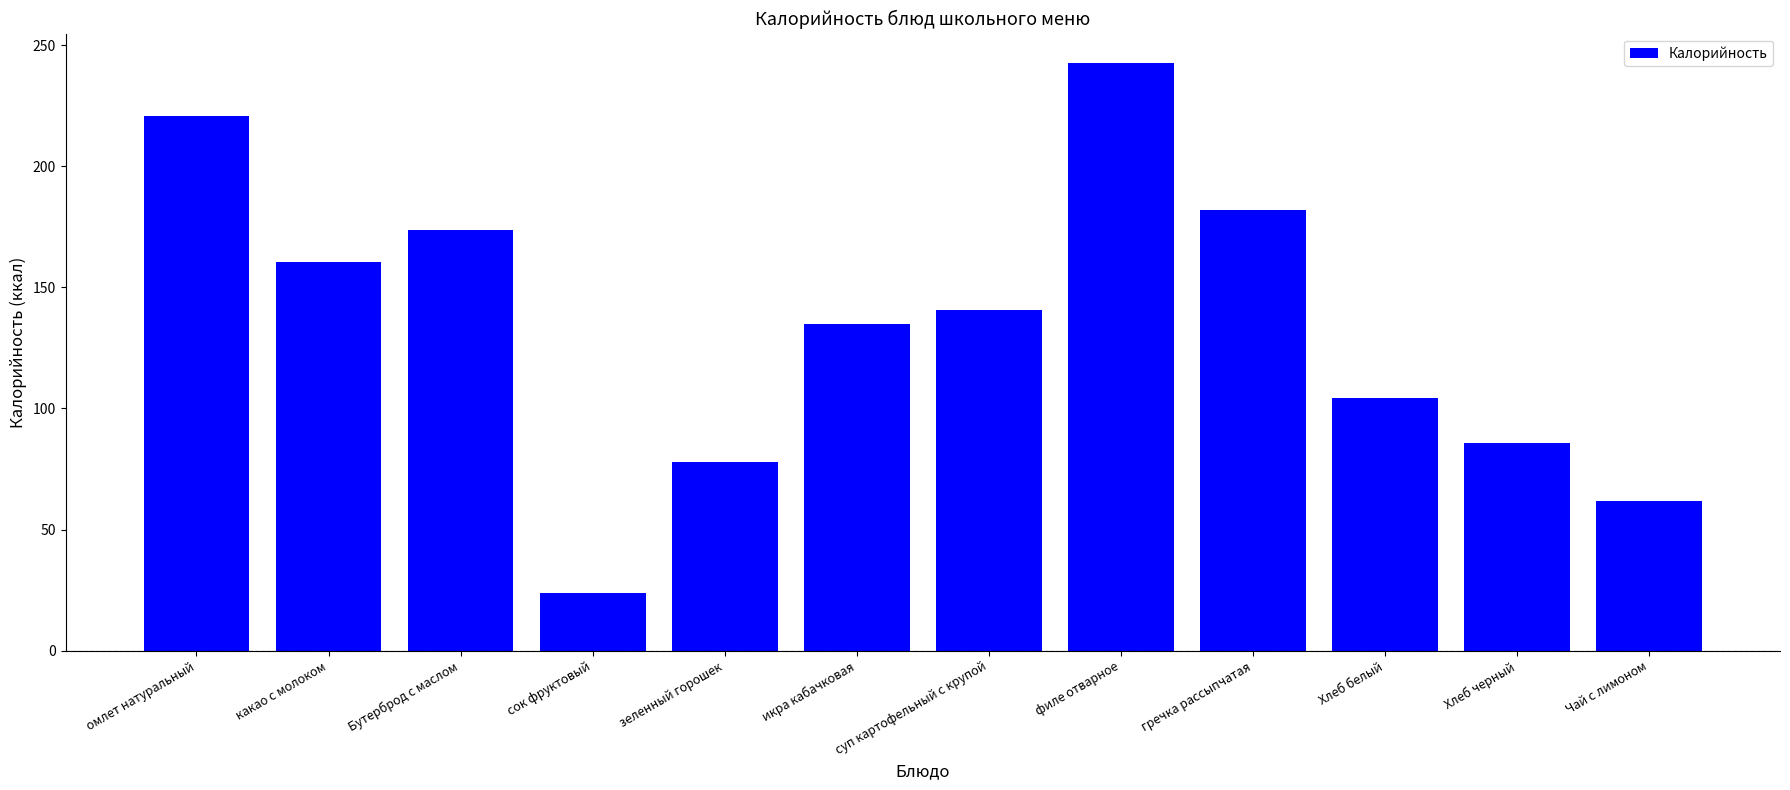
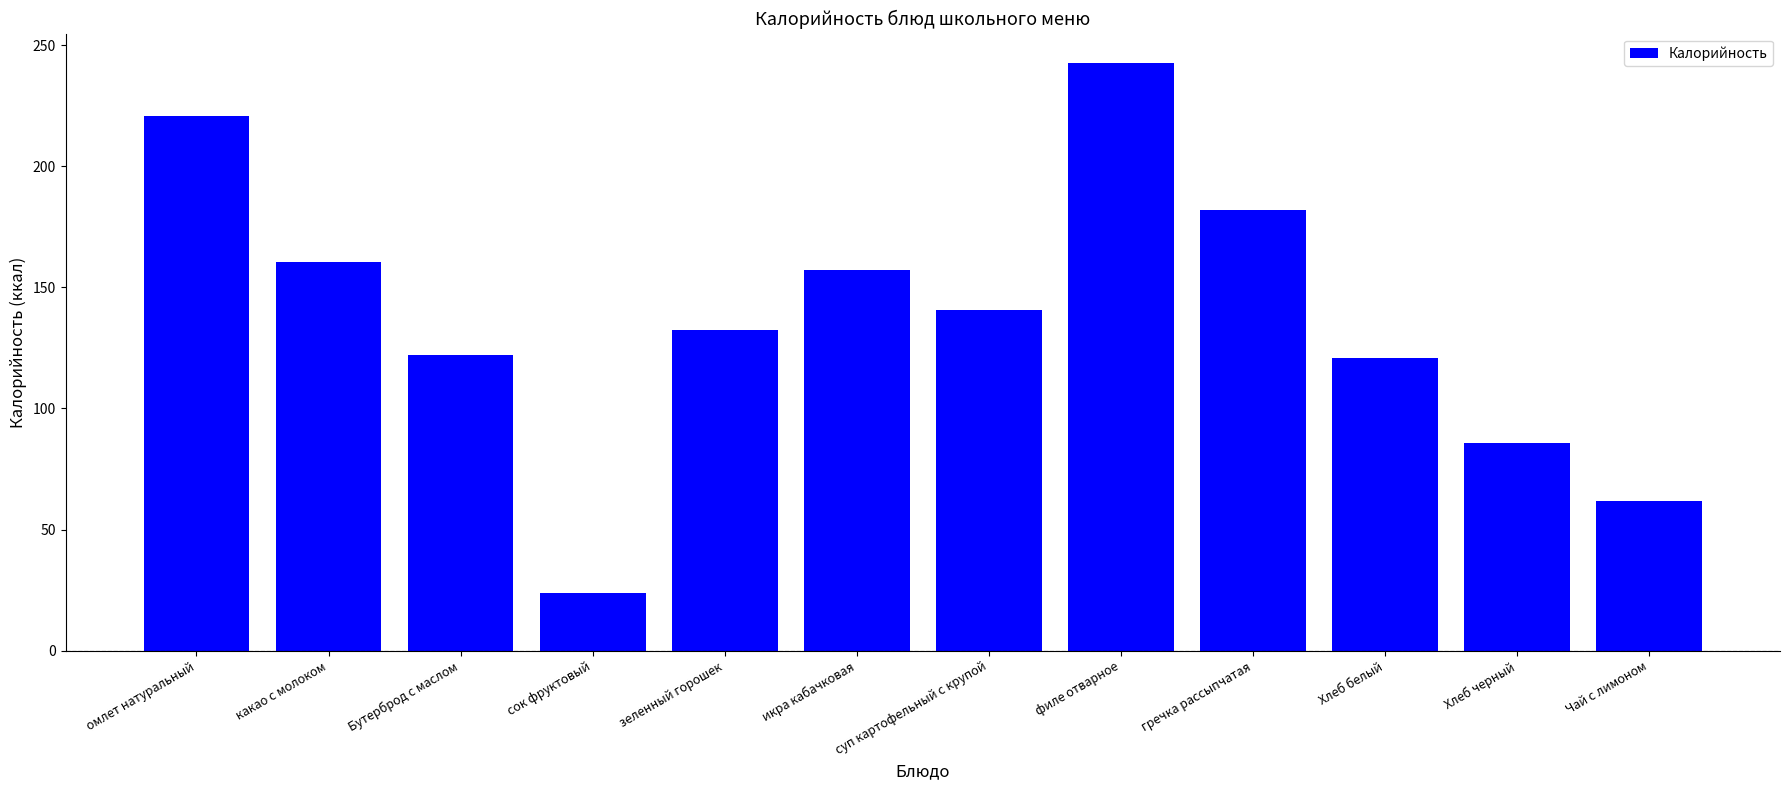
Бутерброд с маслом: 174 -> 122
зеленный горошек: 78 -> 133
икра кабачковая: 135 -> 157
Хлеб белый: 105 -> 121
